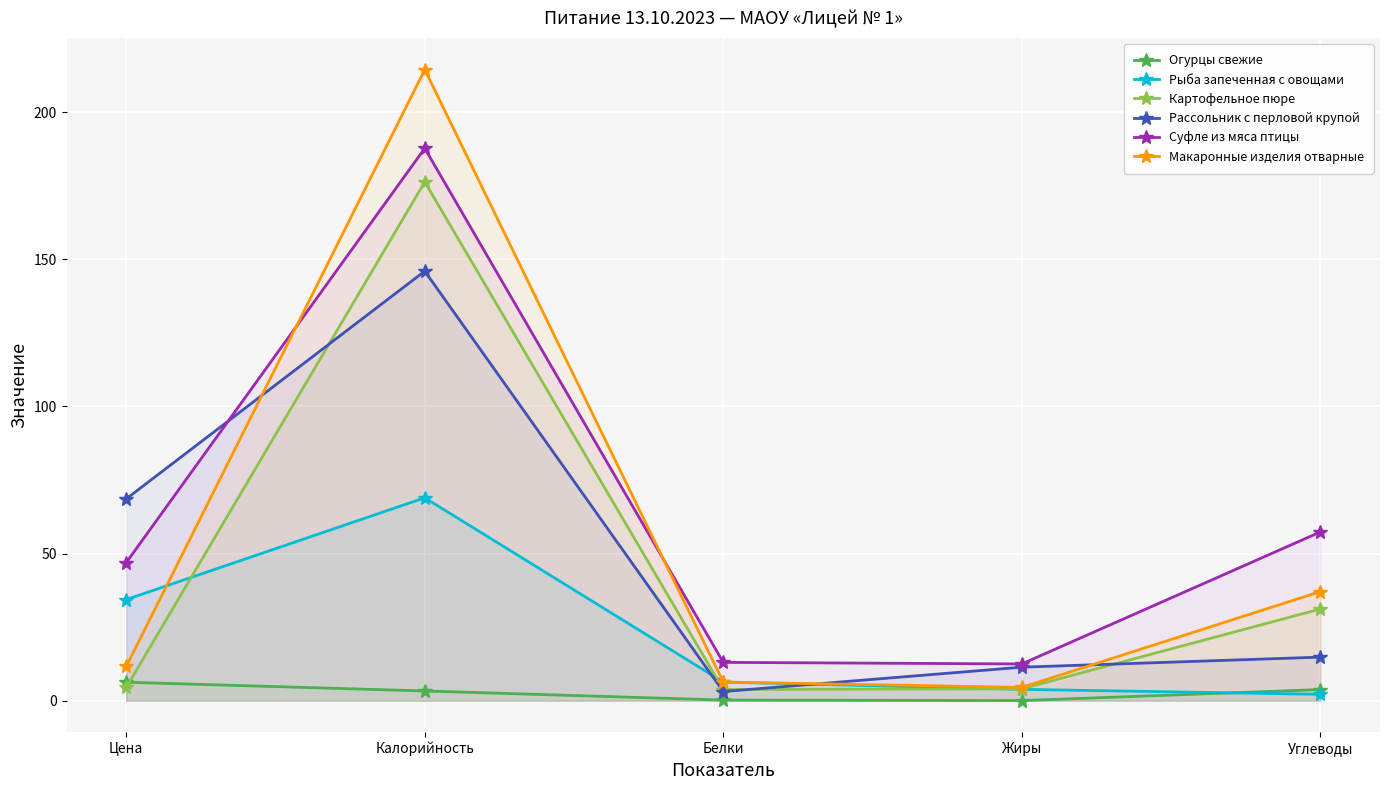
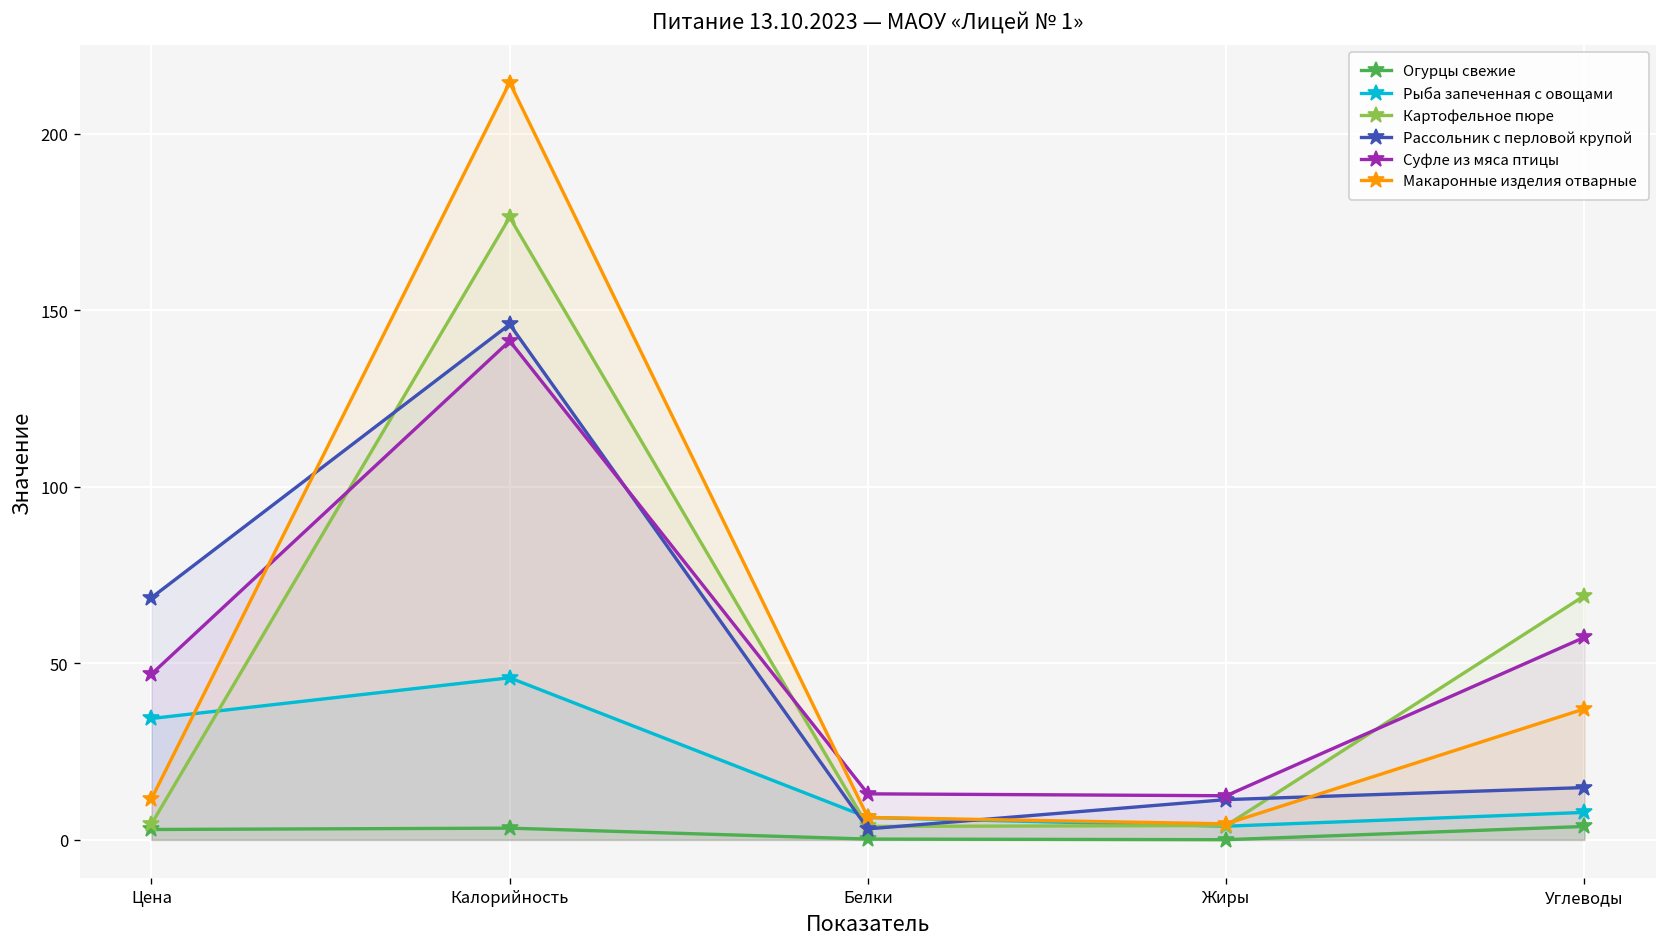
Огурцы свежие, Цена: 6 -> 3
Рыба запеченная с овощами, Калорийность: 69 -> 46
Суфле из мяса птицы, Калорийность: 188 -> 141
Рыба запеченная с овощами, Углеводы: 2 -> 8
Картофельное пюре, Углеводы: 31 -> 69
